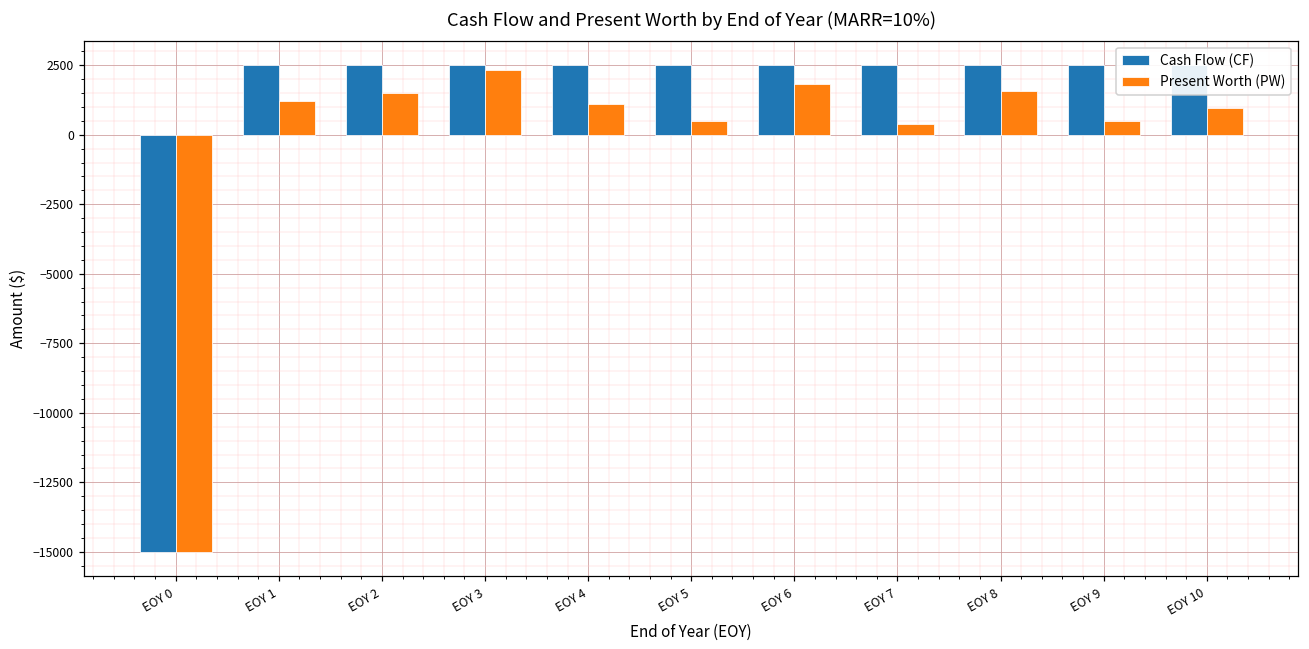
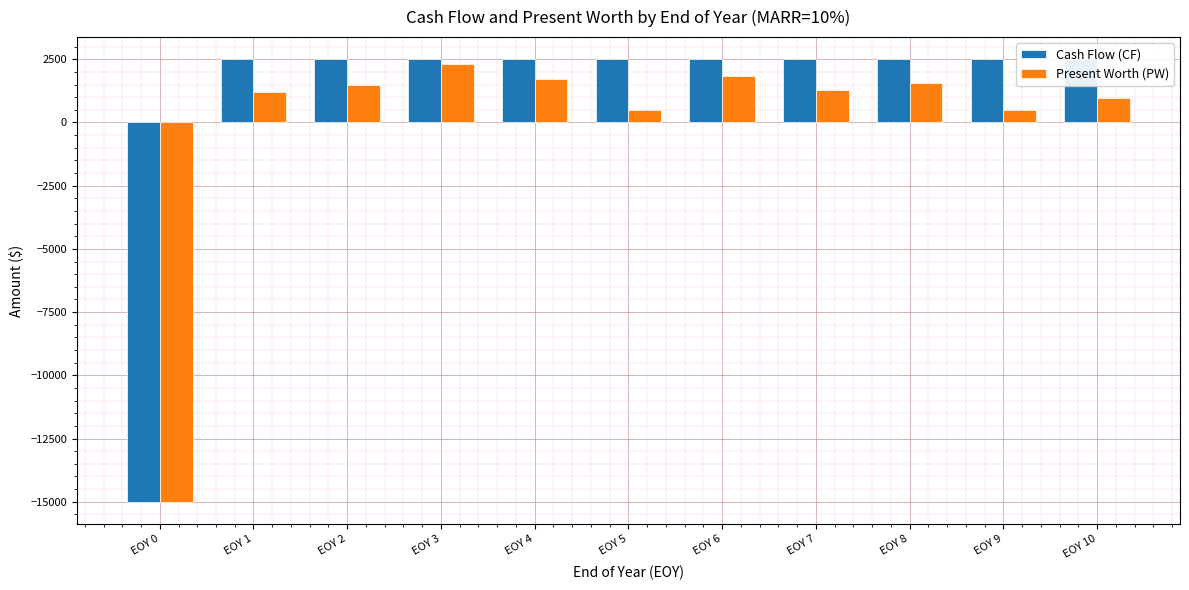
Present Worth (PW), EOY 4: 1100 -> 1700
Present Worth (PW), EOY 7: 400 -> 1300
